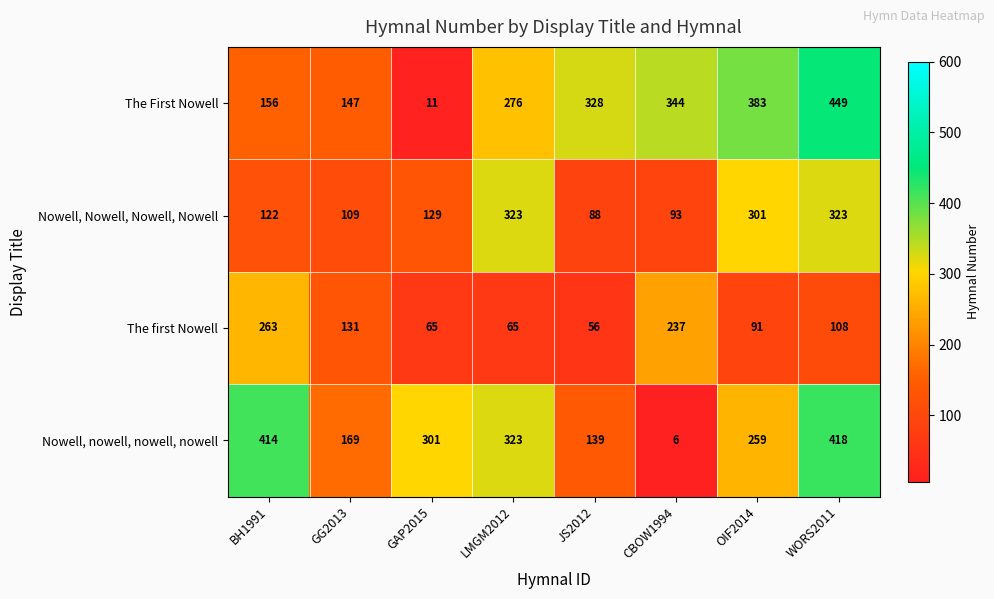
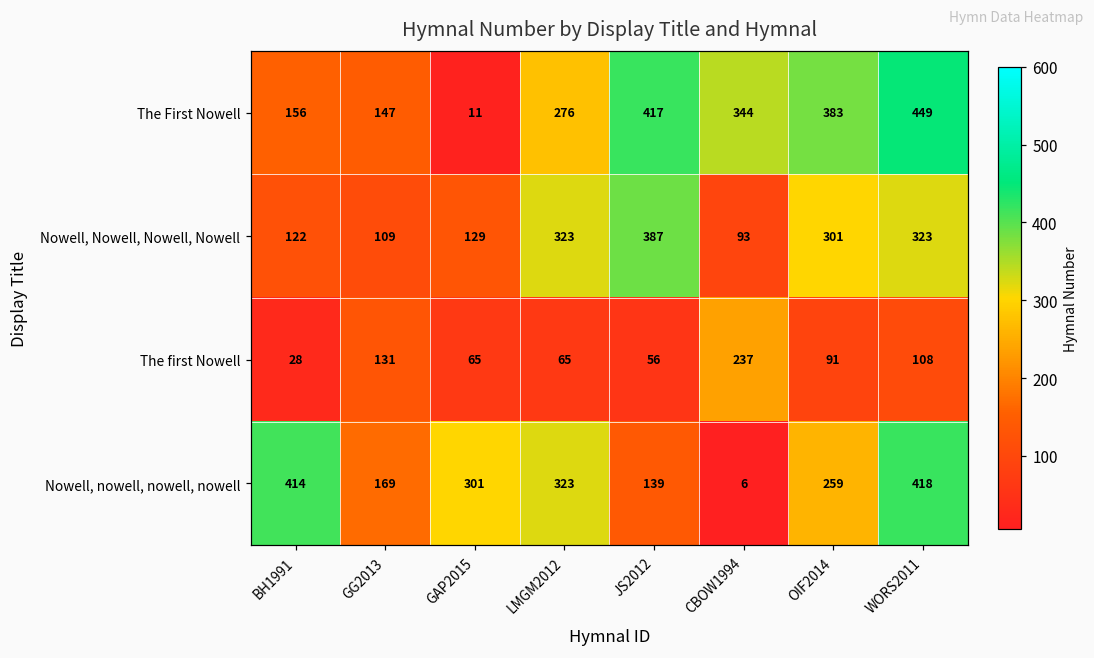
The First Nowell, JS2012: 328 -> 417
Nowell, Nowell, Nowell, Nowell, JS2012: 88 -> 387
The first Nowell, BH1991: 263 -> 28
